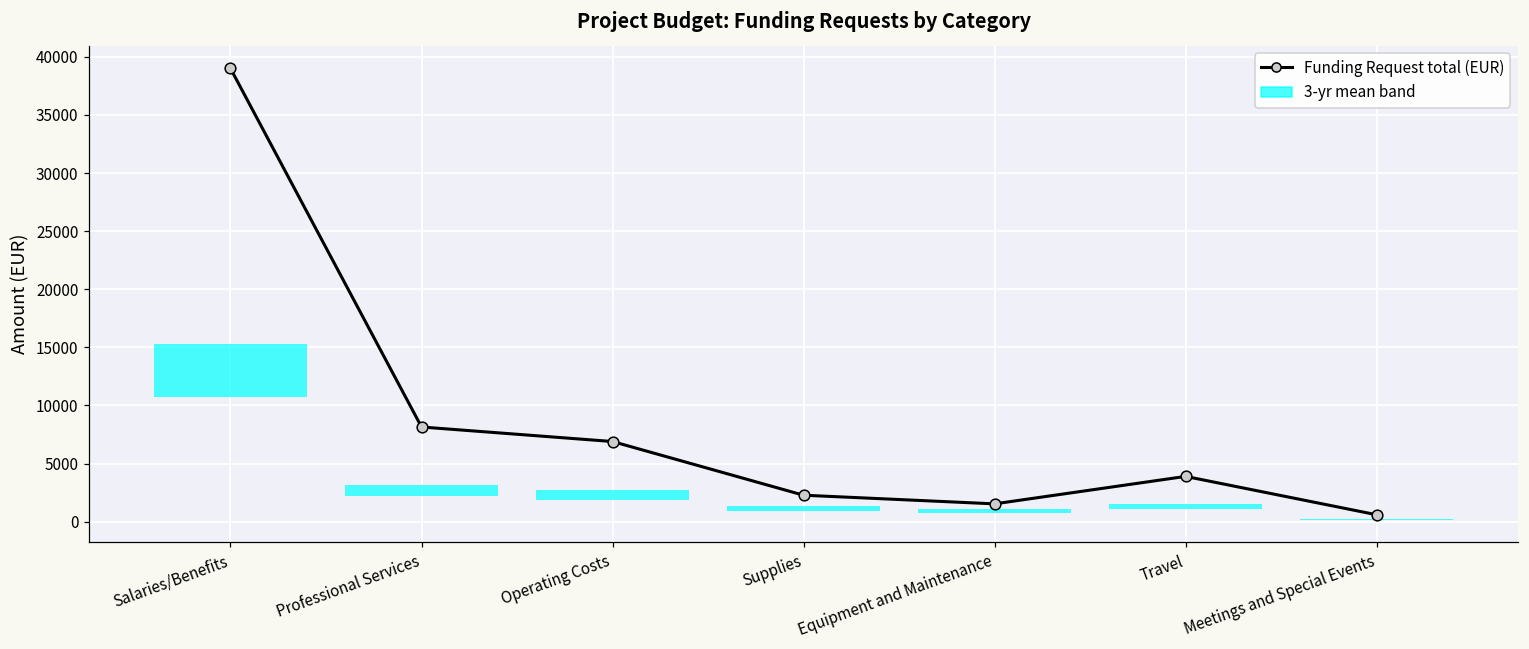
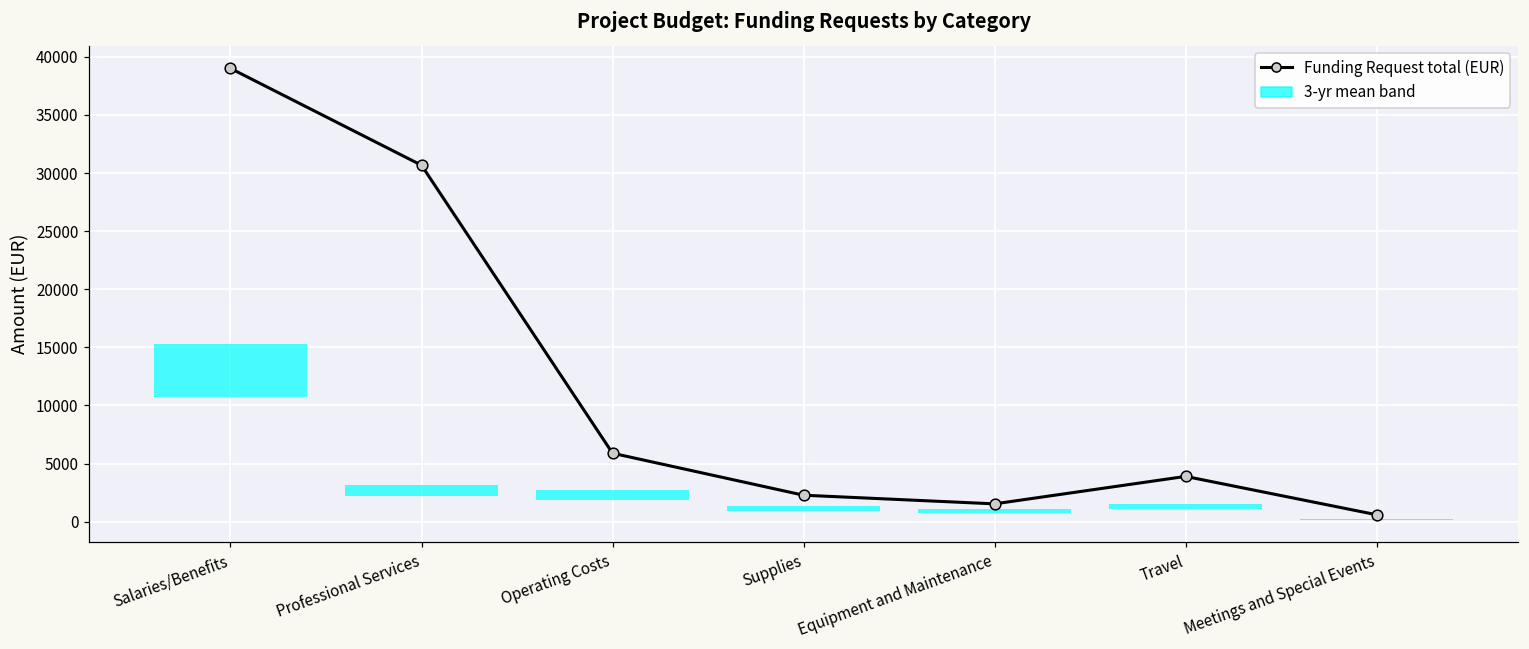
Funding Request total (EUR), Professional Services: 8200 -> 30700
Funding Request total (EUR), Operating Costs: 6900 -> 5900
